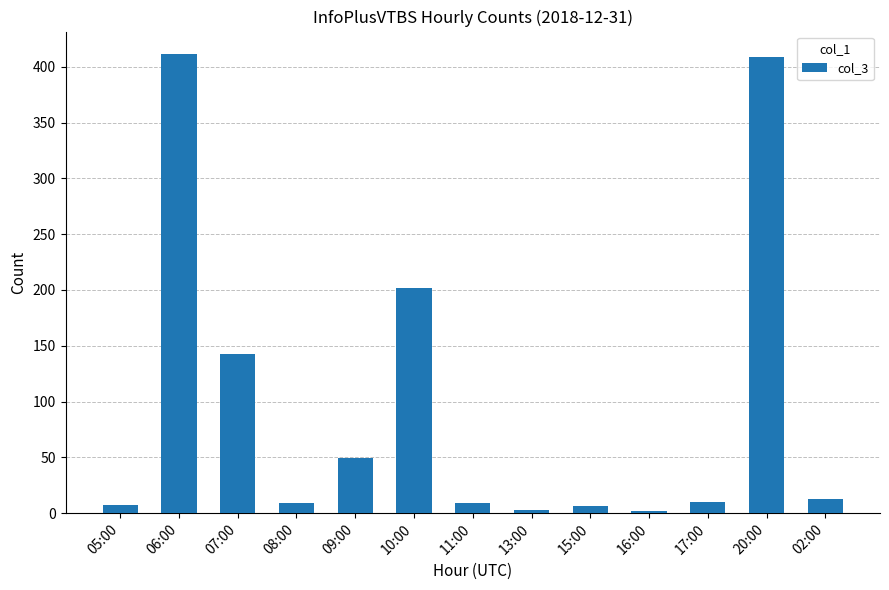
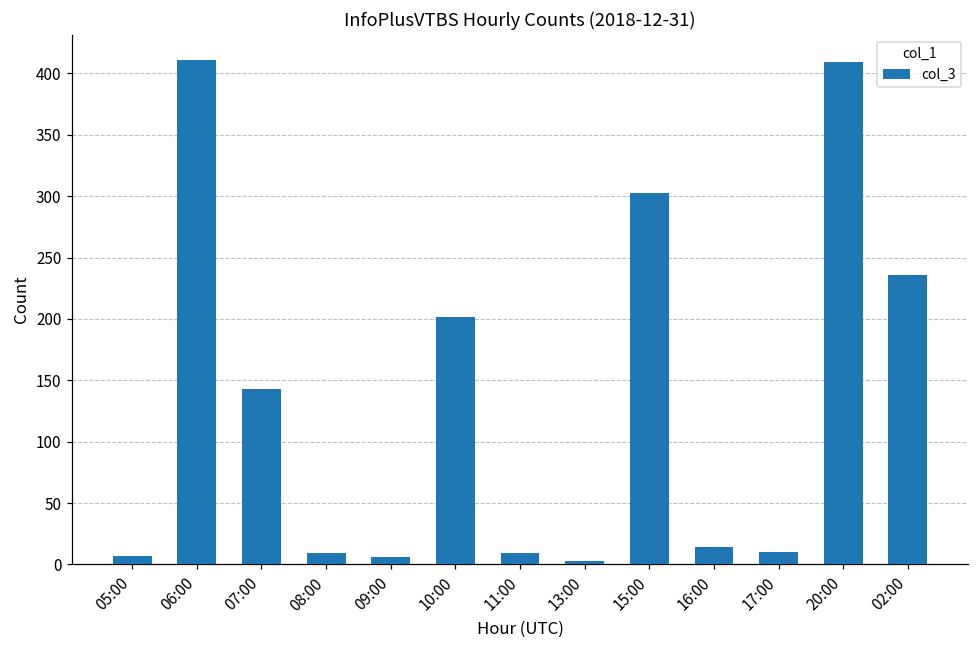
09:00: 49 -> 6
15:00: 6 -> 303
16:00: 2 -> 14
02:00: 13 -> 236
